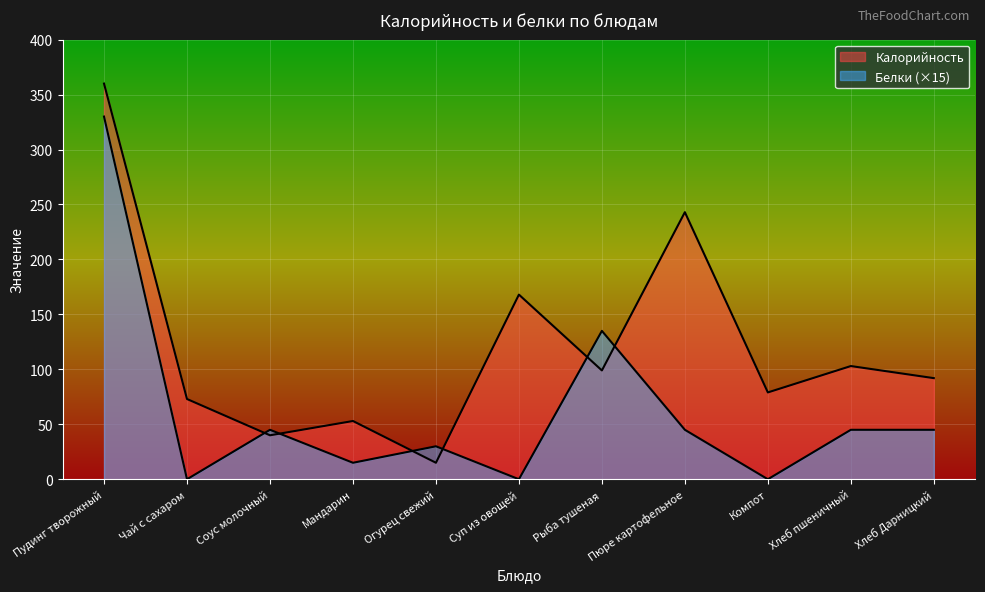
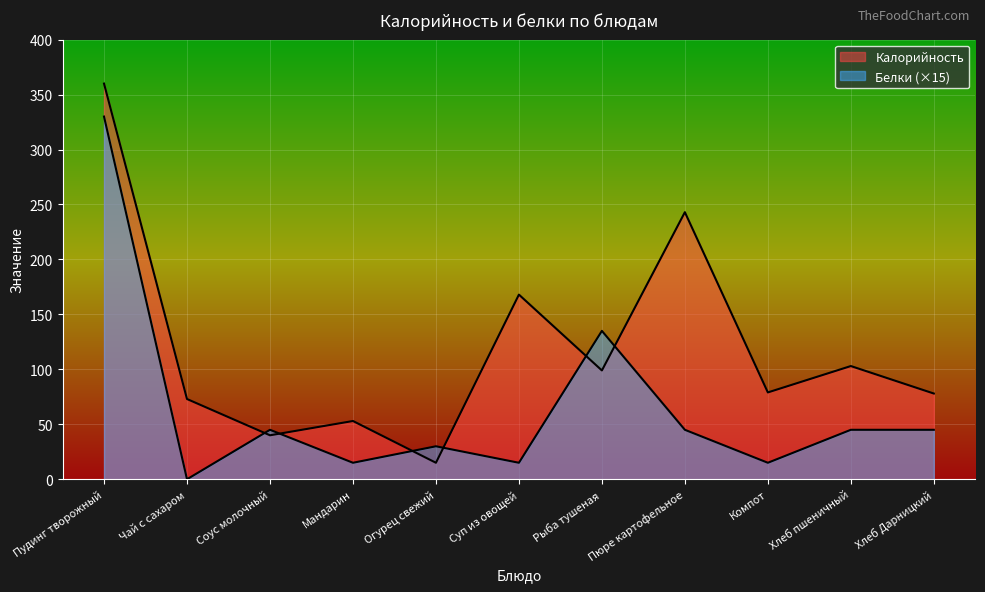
Белки (×15), Суп из овощей: 0 -> 15
Белки (×15), Компот: 0 -> 15
Калорийность, Хлеб Дарницкий: 92 -> 78
